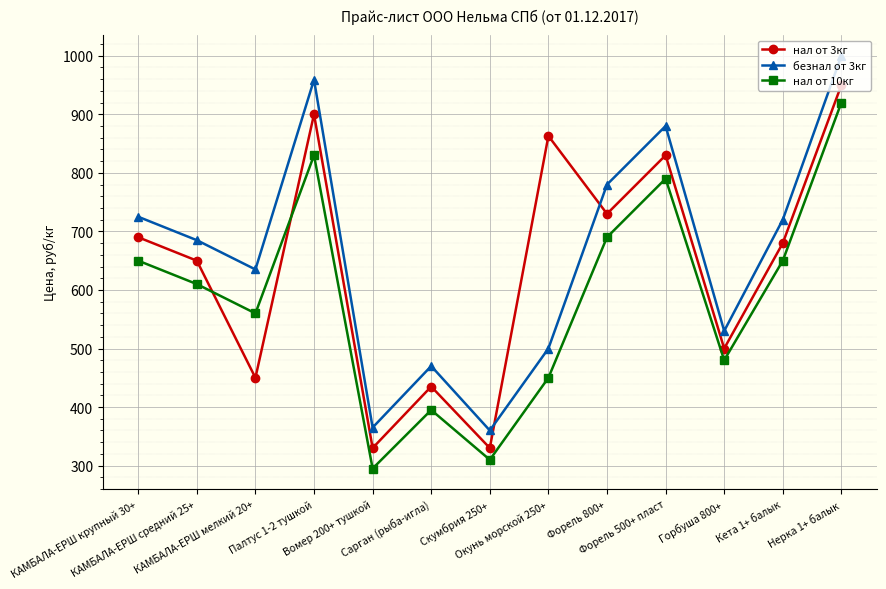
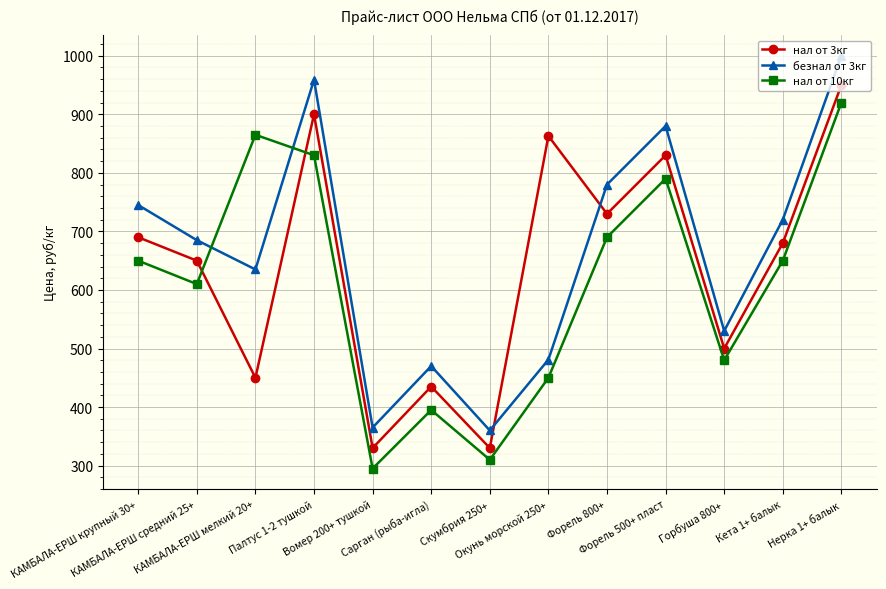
безнал от 3кг, КАМБАЛА-ЕРШ крупный 30+: 730 -> 750
нал от 10кг, КАМБАЛА-ЕРШ мелкий 20+: 560 -> 870
безнал от 3кг, Окунь морской 250+: 500 -> 480
